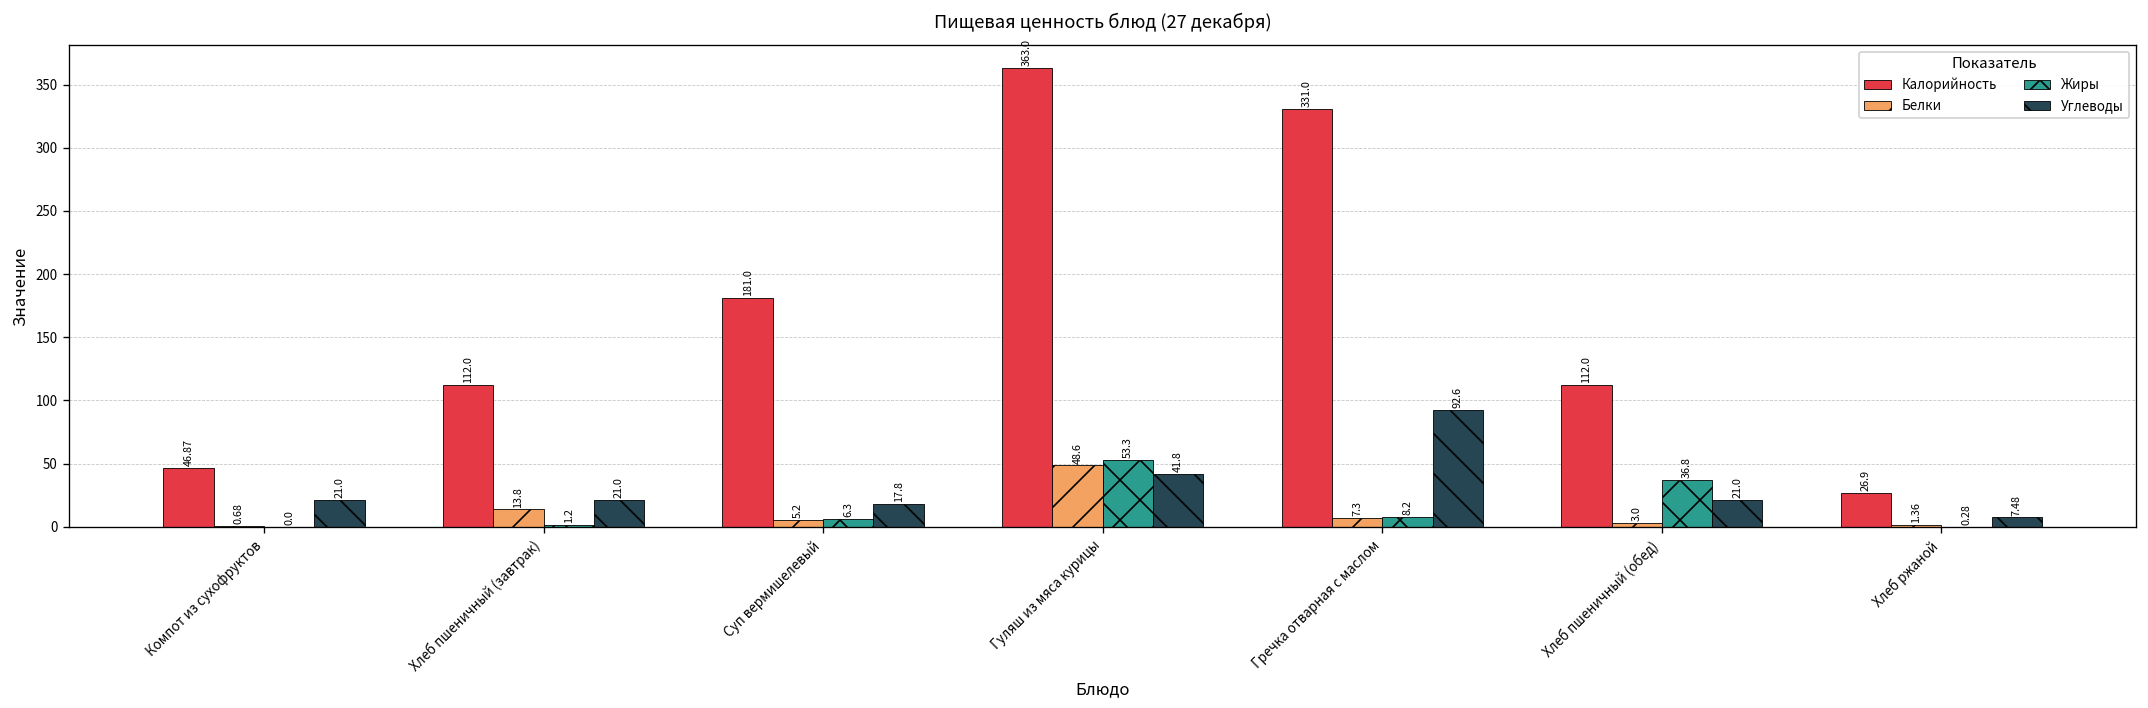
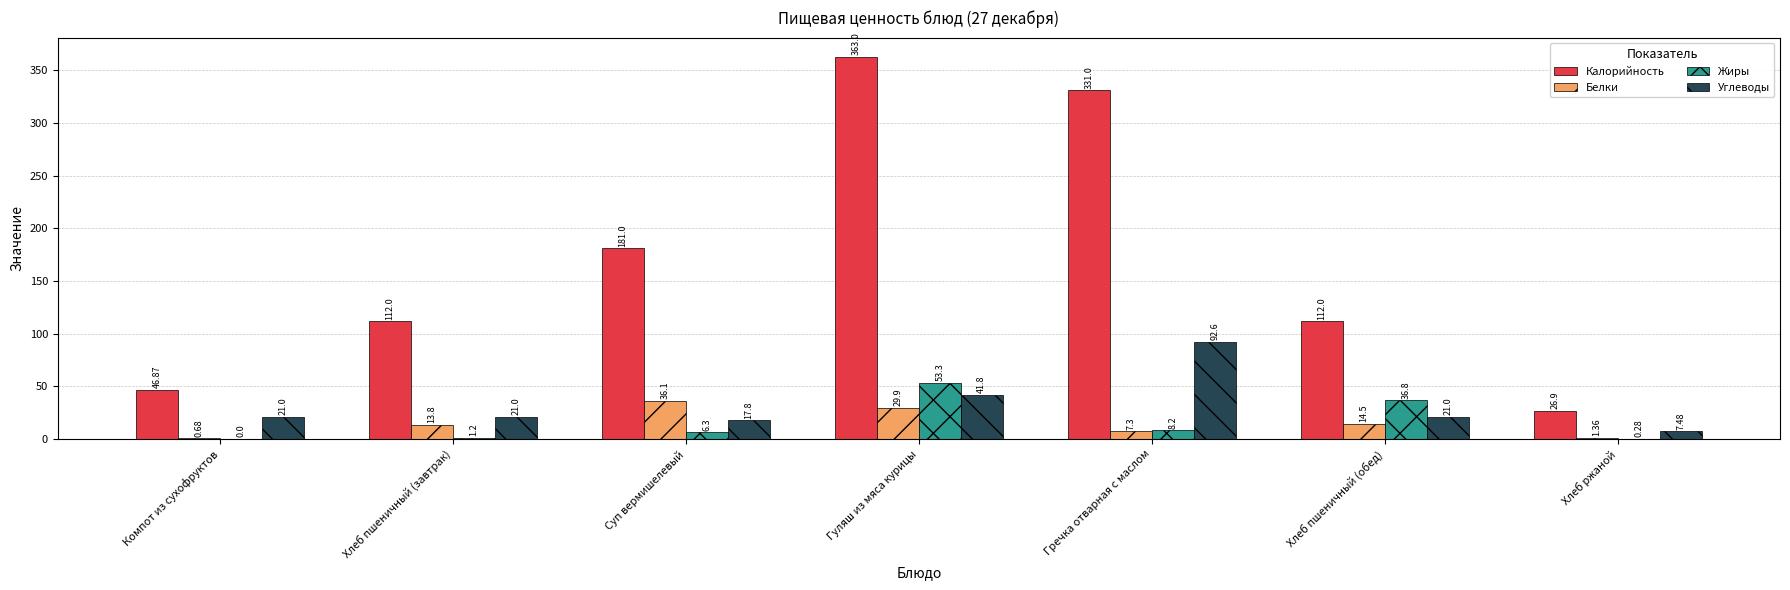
Белки, Суп вермишелевый: 5.2 -> 36.1
Белки, Гуляш из мяса курицы: 48.6 -> 29.9
Белки, Хлеб пшеничный (обед): 3.0 -> 14.5
